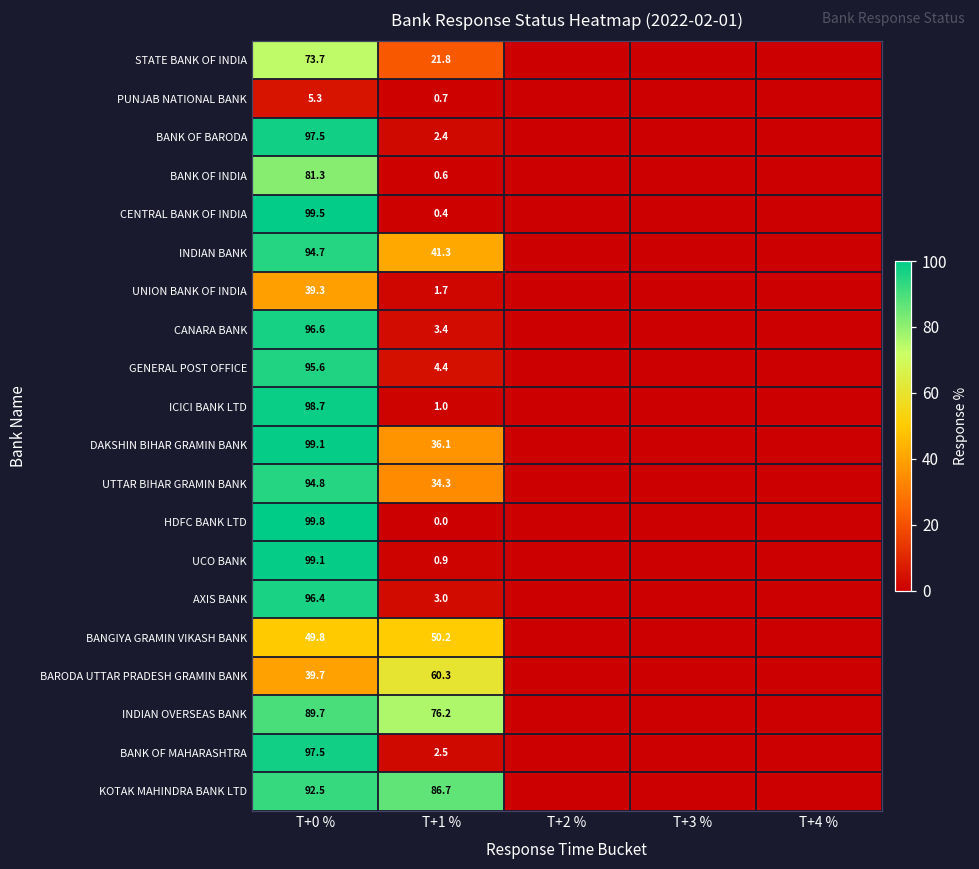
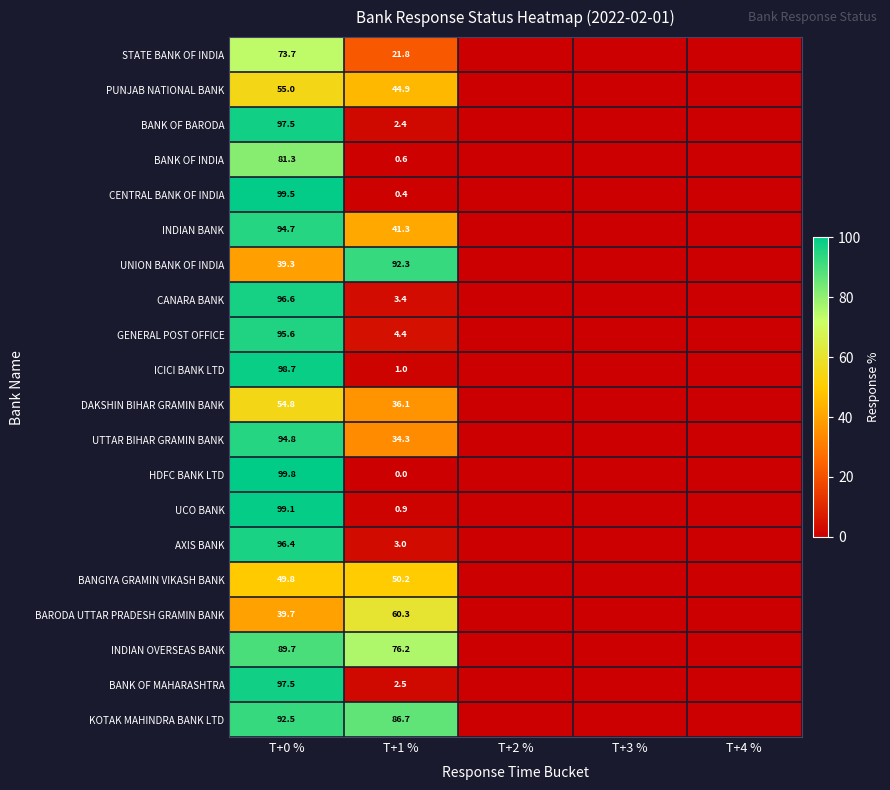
PUNJAB NATIONAL BANK, T+0 %: 5.3 -> 55.0
PUNJAB NATIONAL BANK, T+1 %: 0.7 -> 44.9
UNION BANK OF INDIA, T+1 %: 1.7 -> 92.3
DAKSHIN BIHAR GRAMIN BANK, T+0 %: 99.1 -> 54.8
